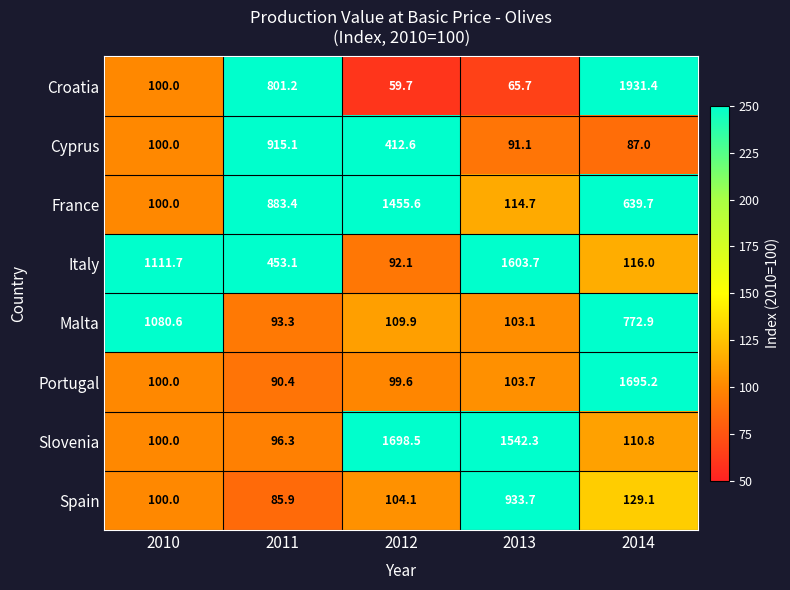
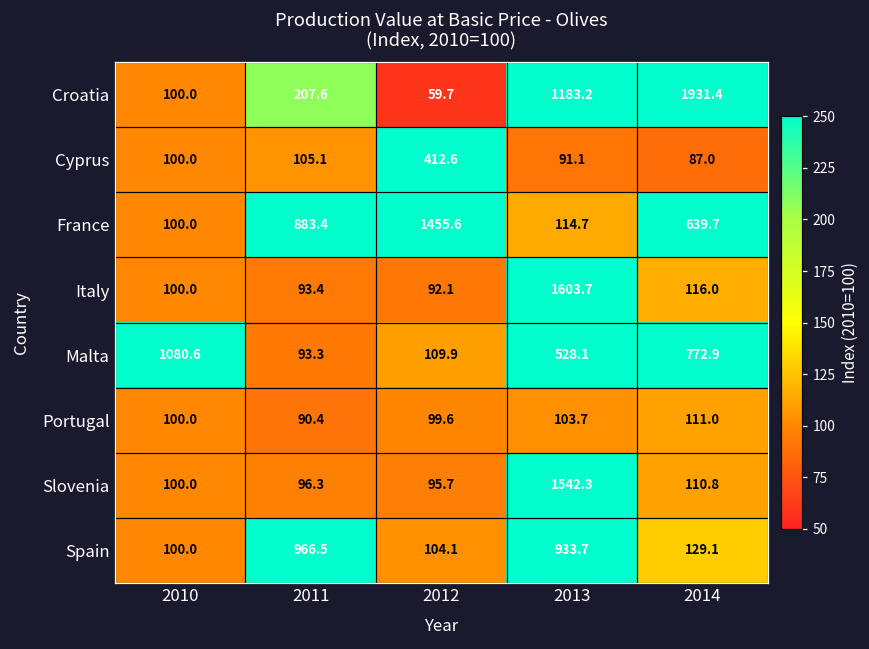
Croatia, 2011: 801.2 -> 207.6
Croatia, 2013: 65.7 -> 1183.2
Cyprus, 2011: 915.1 -> 105.1
Italy, 2010: 1111.7 -> 100.0
Italy, 2011: 453.1 -> 93.4
Malta, 2013: 103.1 -> 528.1
Portugal, 2014: 1695.2 -> 111.0
Slovenia, 2012: 1698.5 -> 95.7
Spain, 2011: 85.9 -> 966.5
